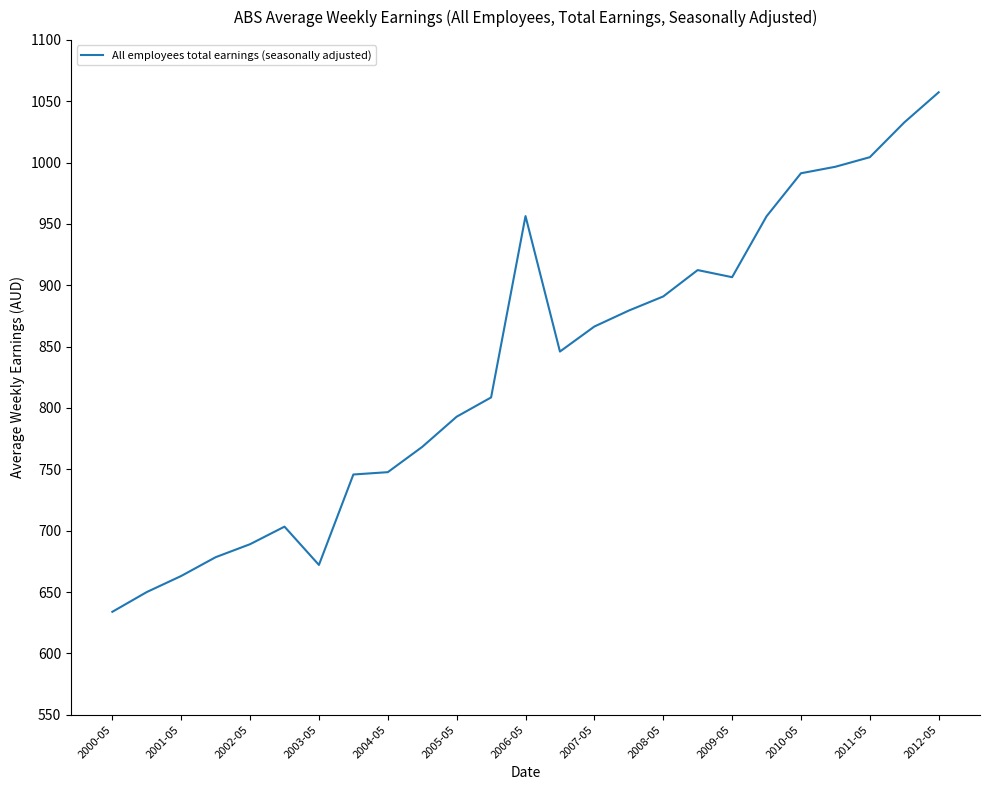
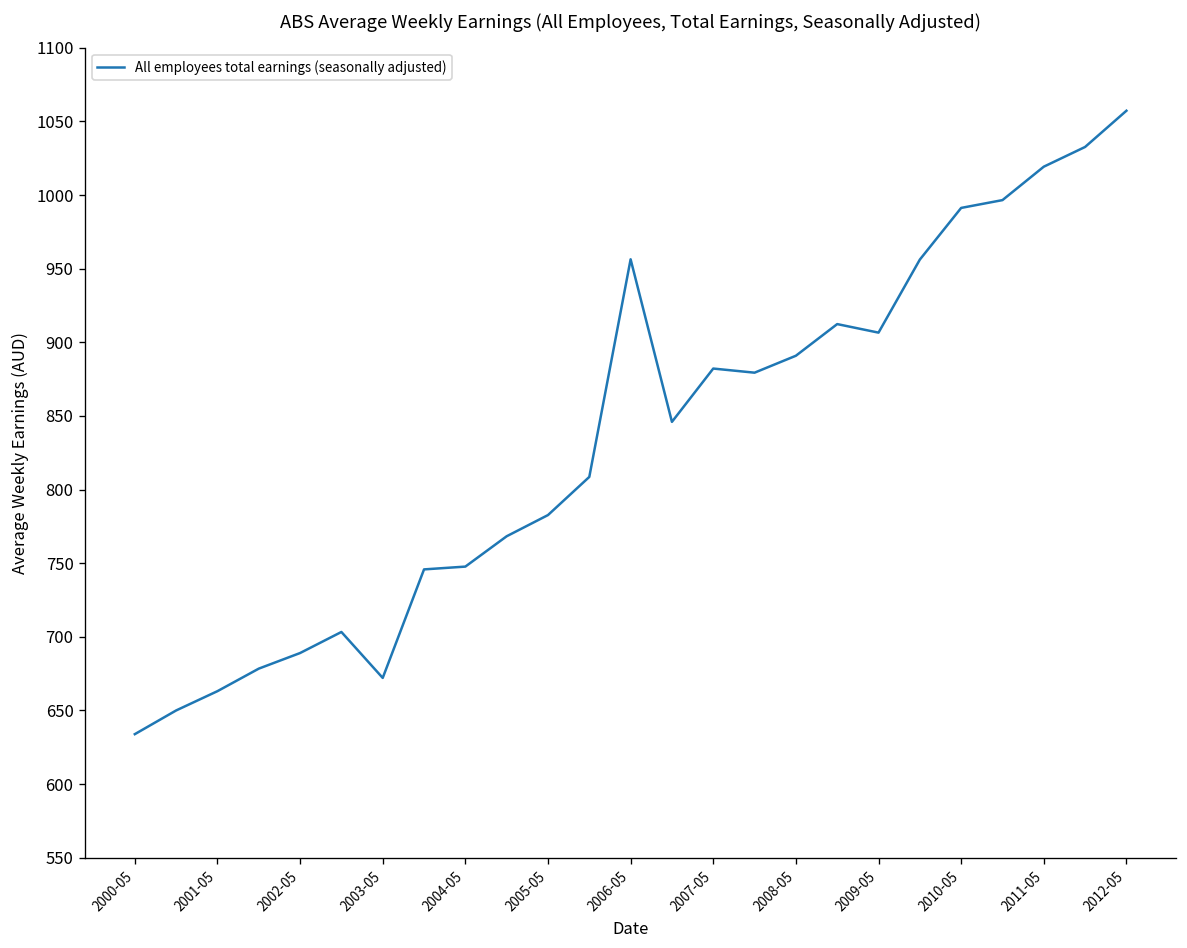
2005-05: 793 -> 783
2007-05: 866 -> 882
2011-05: 1004 -> 1019
